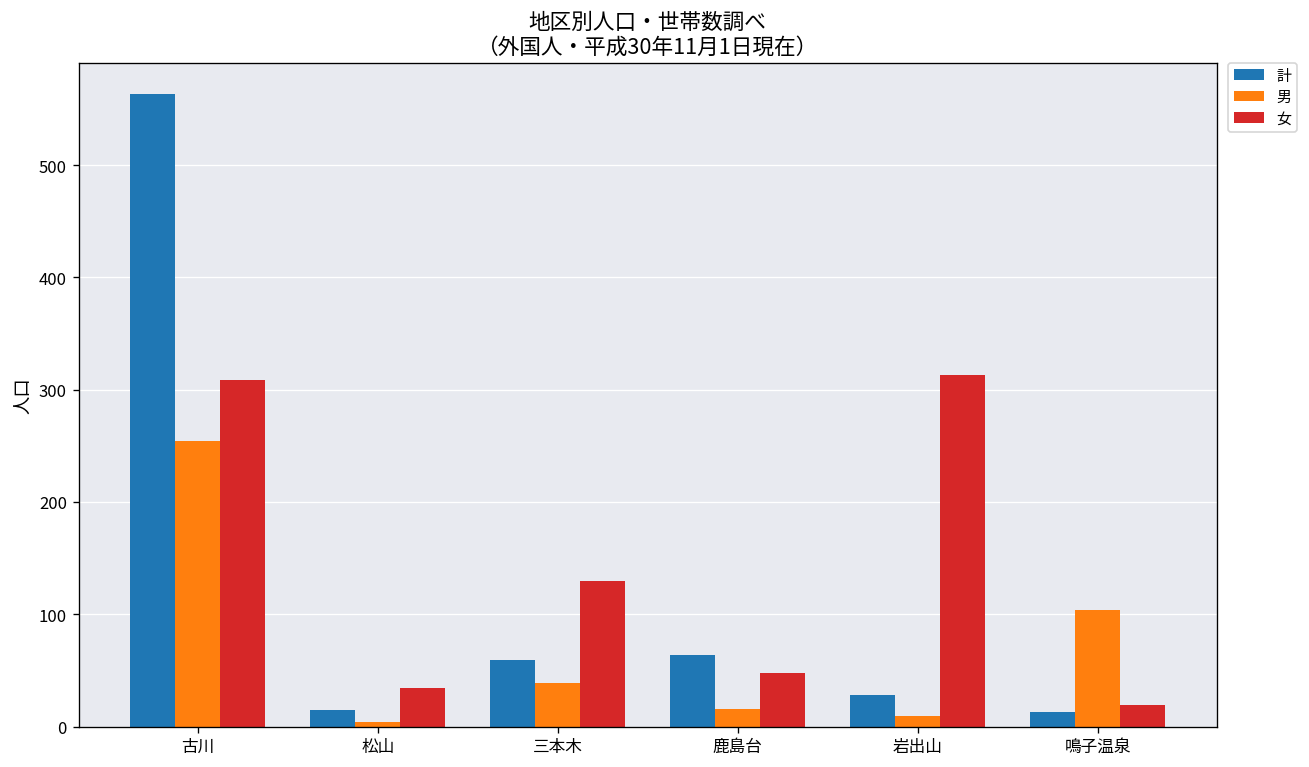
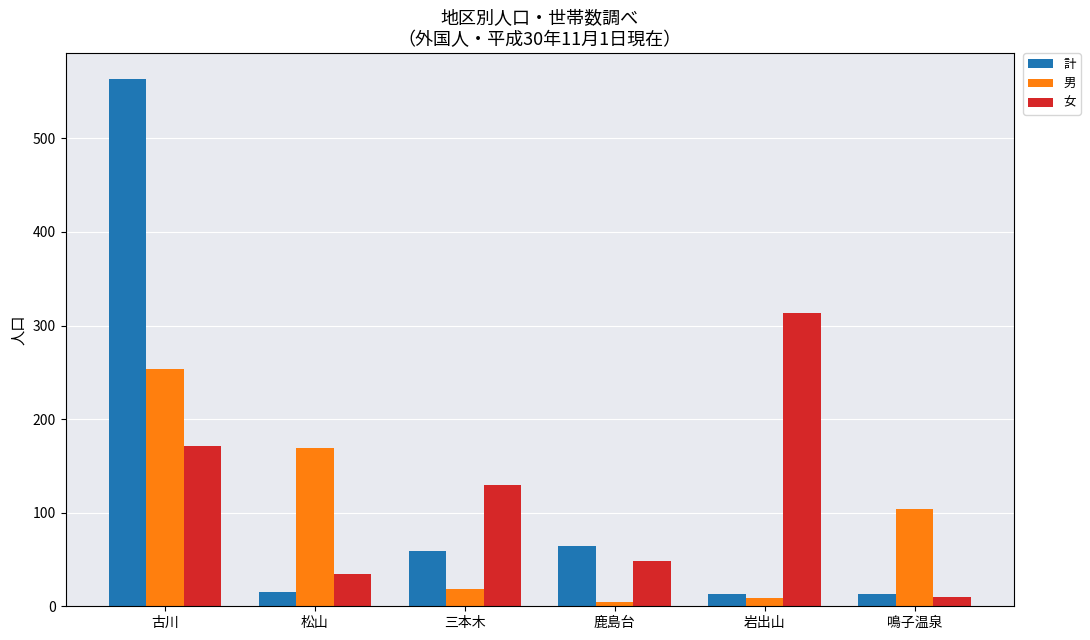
女, 古川: 310 -> 170
男, 松山: 0 -> 170
男, 三本木: 40 -> 20
男, 鹿島台: 20 -> 10
計, 岩出山: 30 -> 10
女, 鳴子温泉: 20 -> 10
